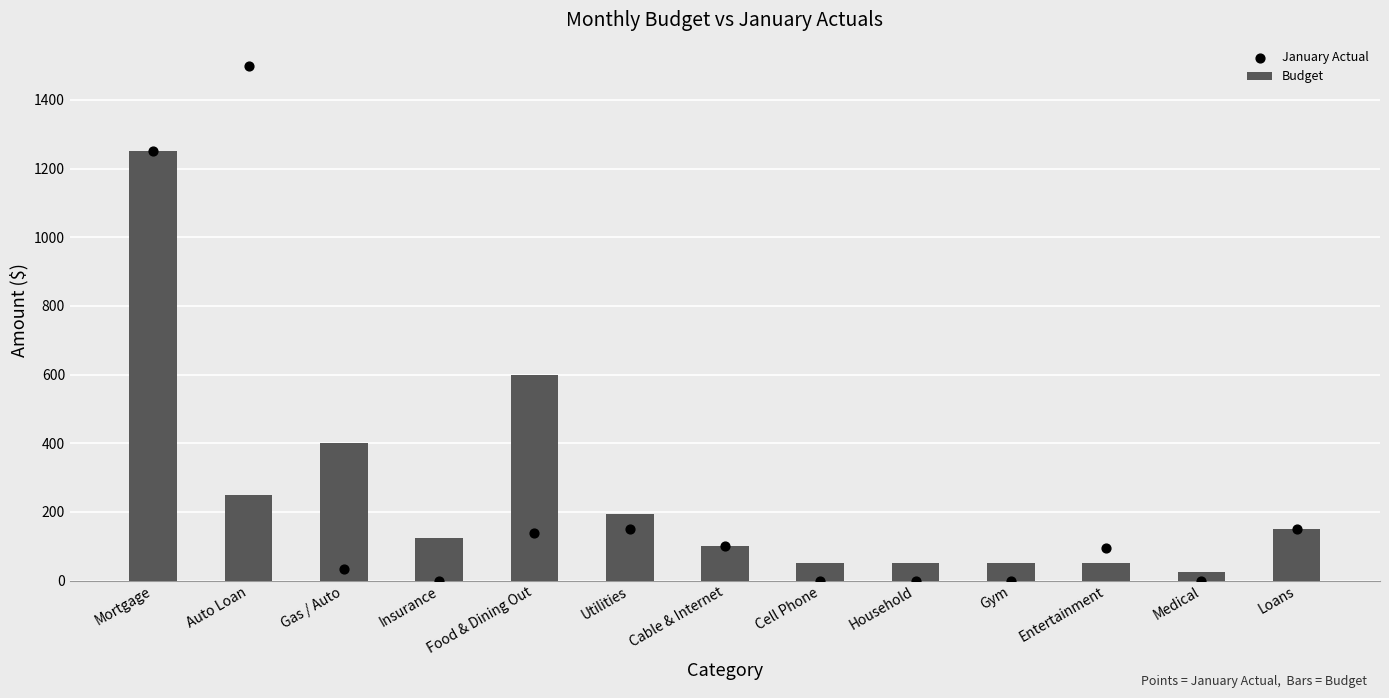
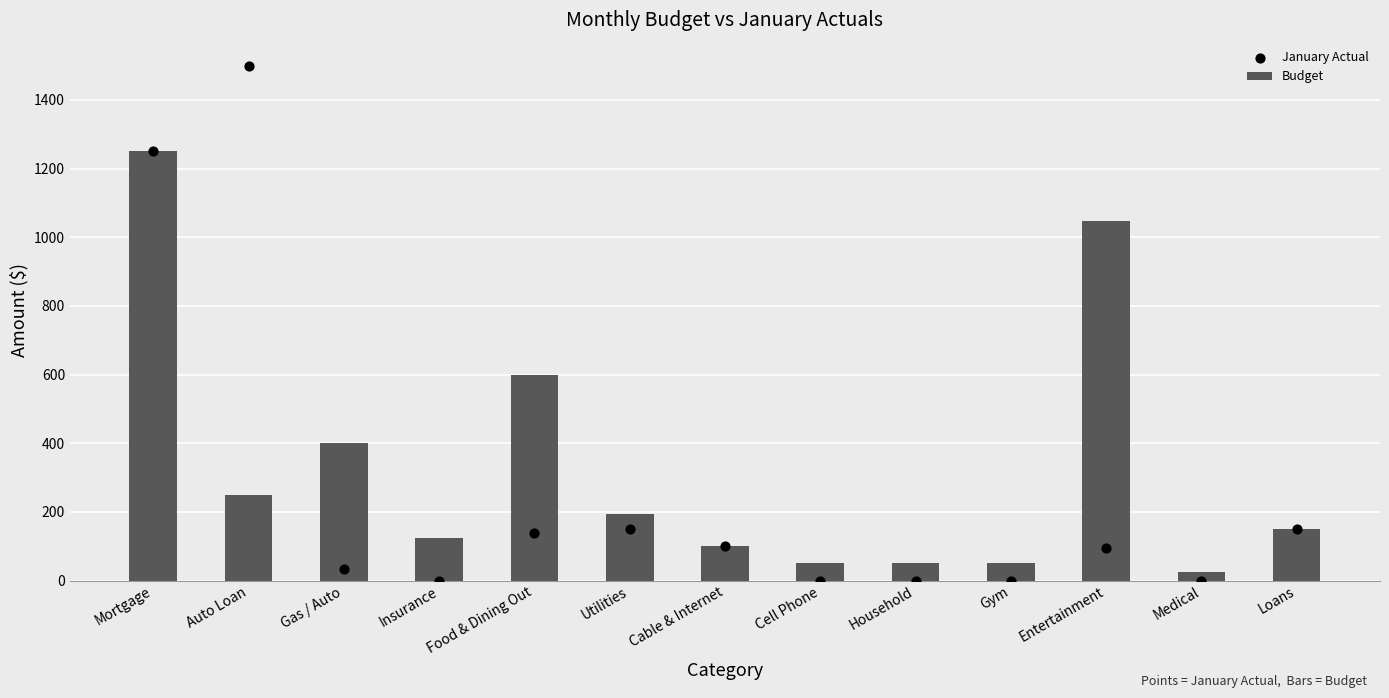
Budget, Entertainment: 50 -> 1050
